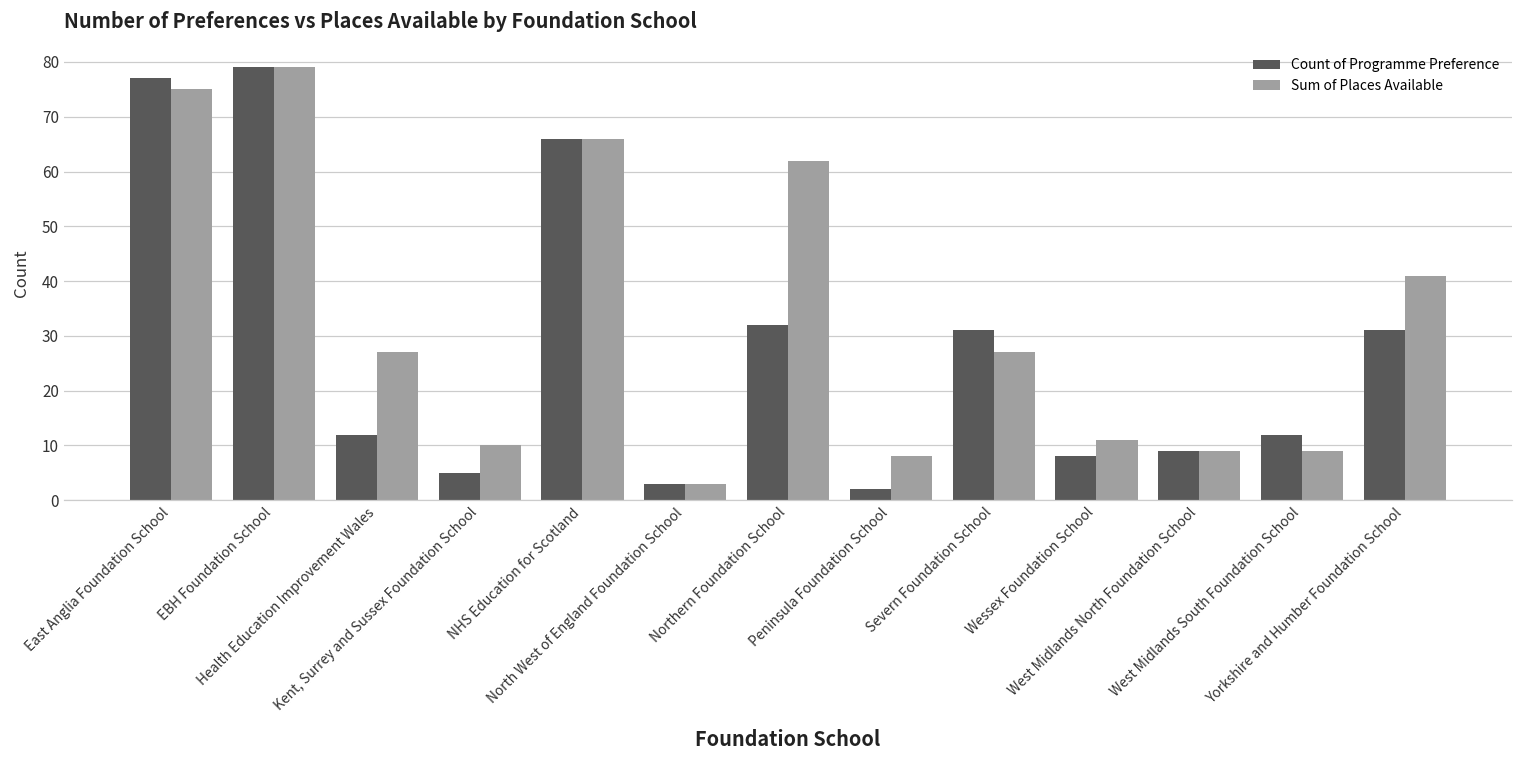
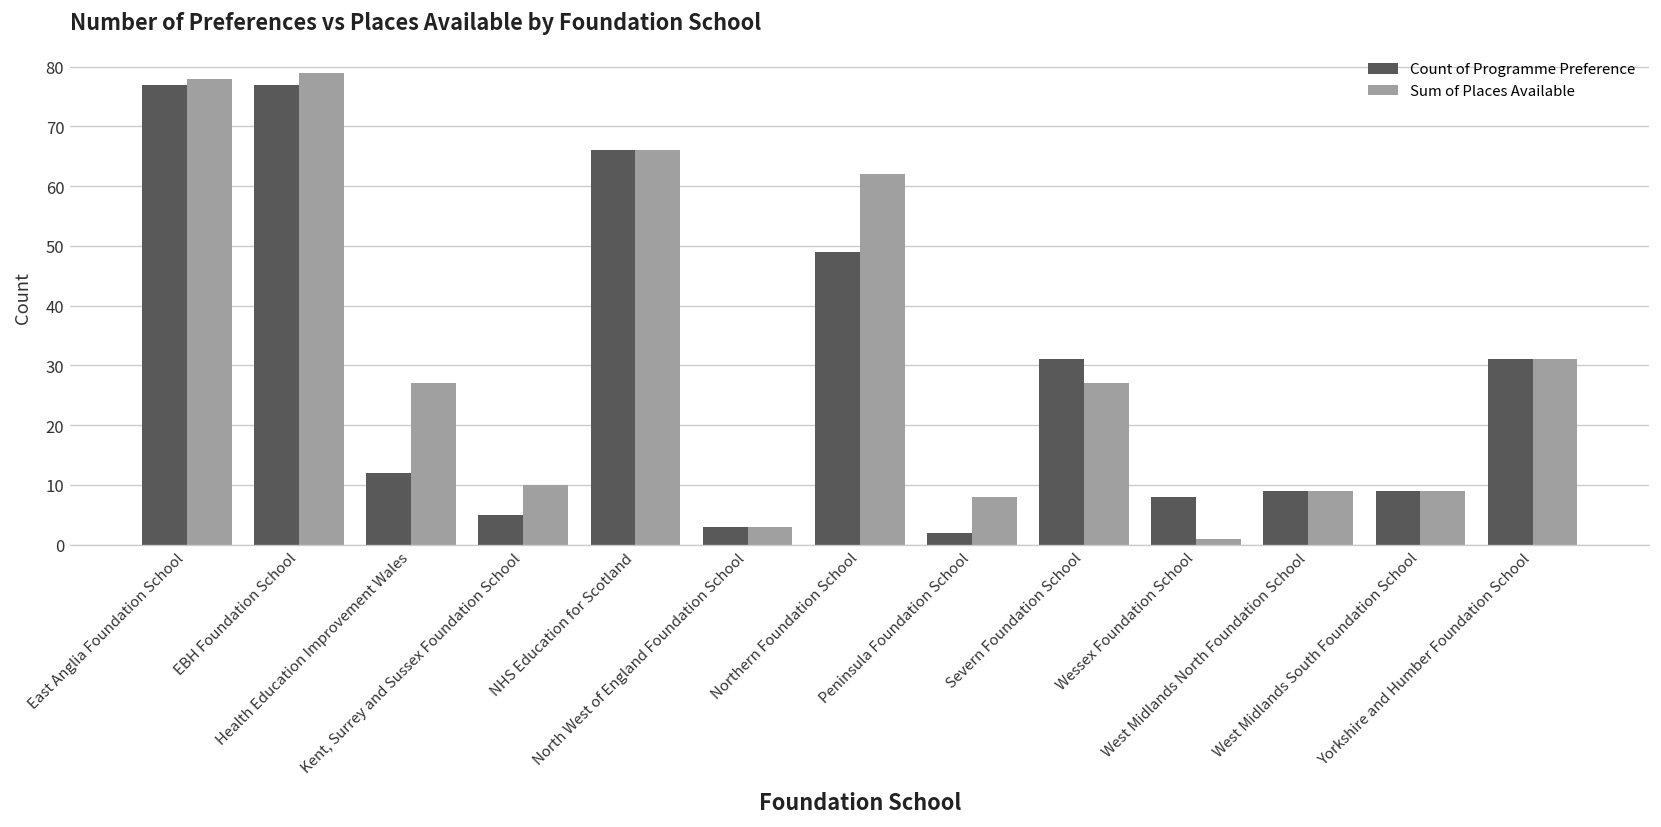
Sum of Places Available, East Anglia Foundation School: 75 -> 78
Count of Programme Preference, EBH Foundation School: 79 -> 77
Count of Programme Preference, Northern Foundation School: 32 -> 49
Sum of Places Available, Wessex Foundation School: 11 -> 1
Count of Programme Preference, West Midlands South Foundation School: 12 -> 9
Sum of Places Available, Yorkshire and Humber Foundation School: 41 -> 31
